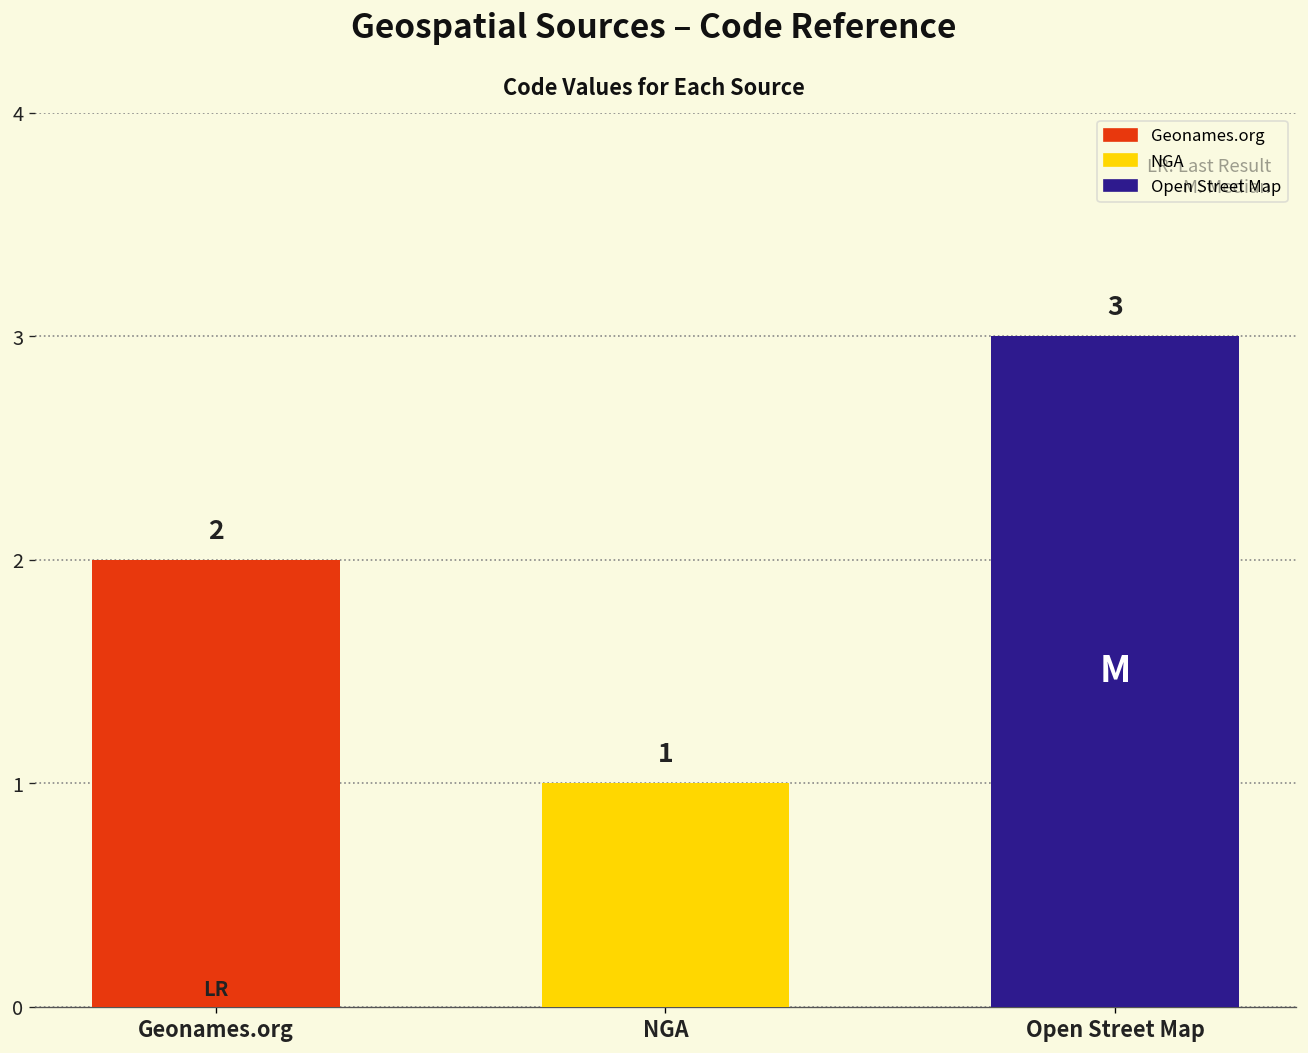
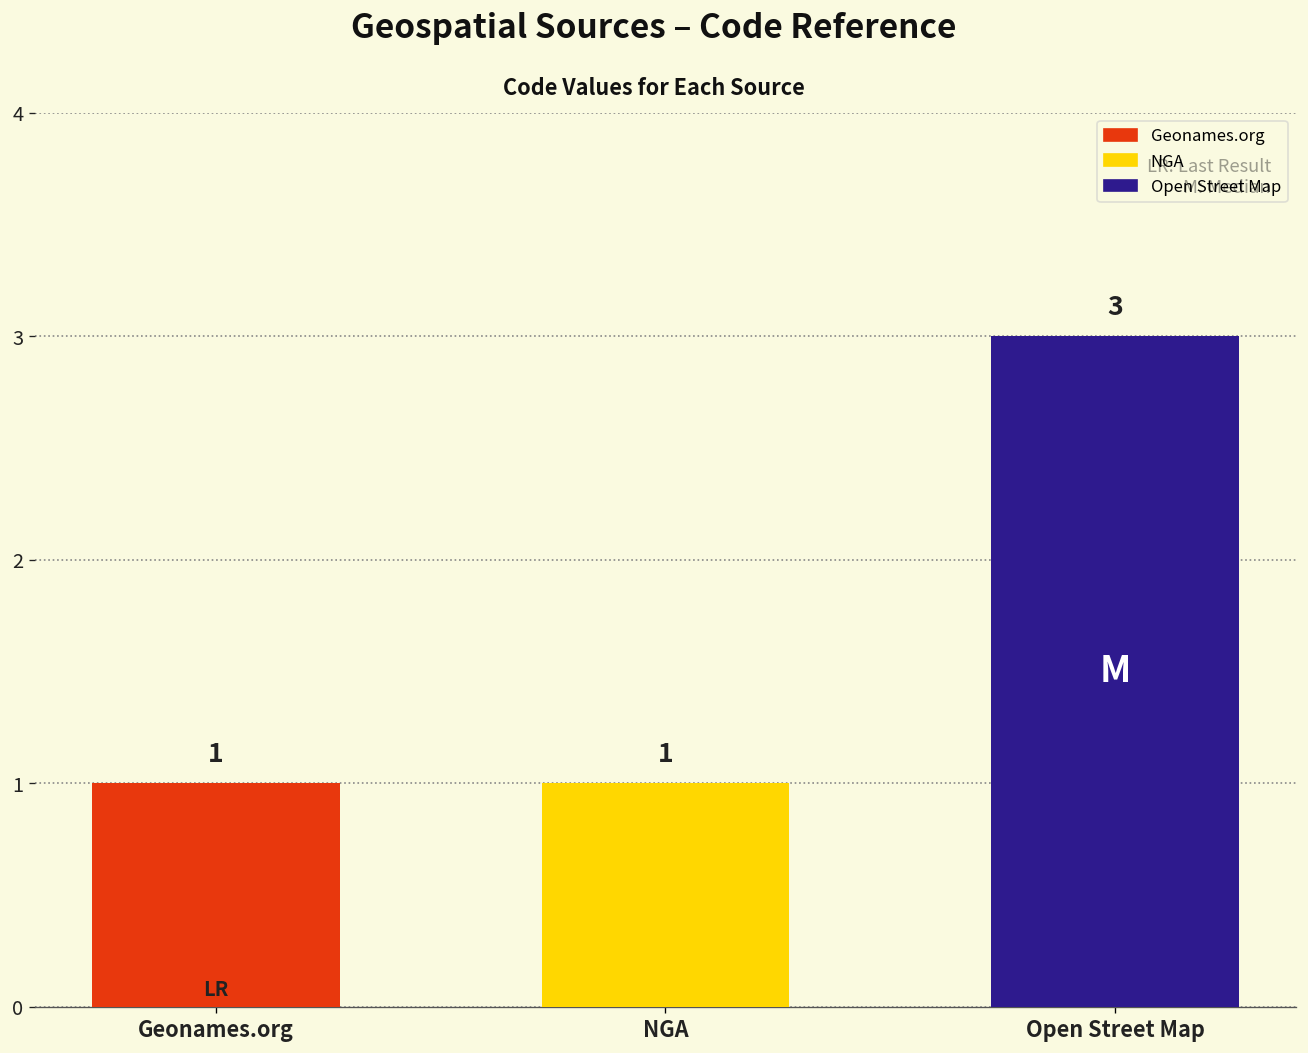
Geonames.org: 2 -> 1
